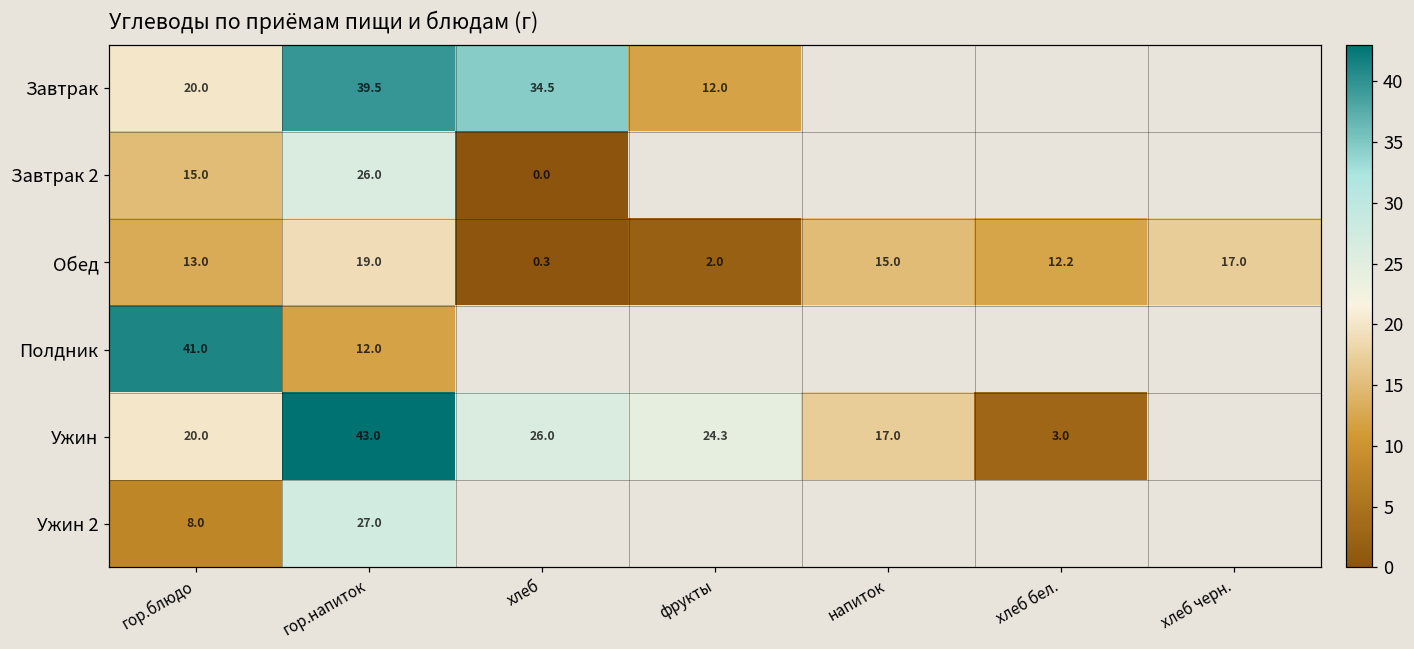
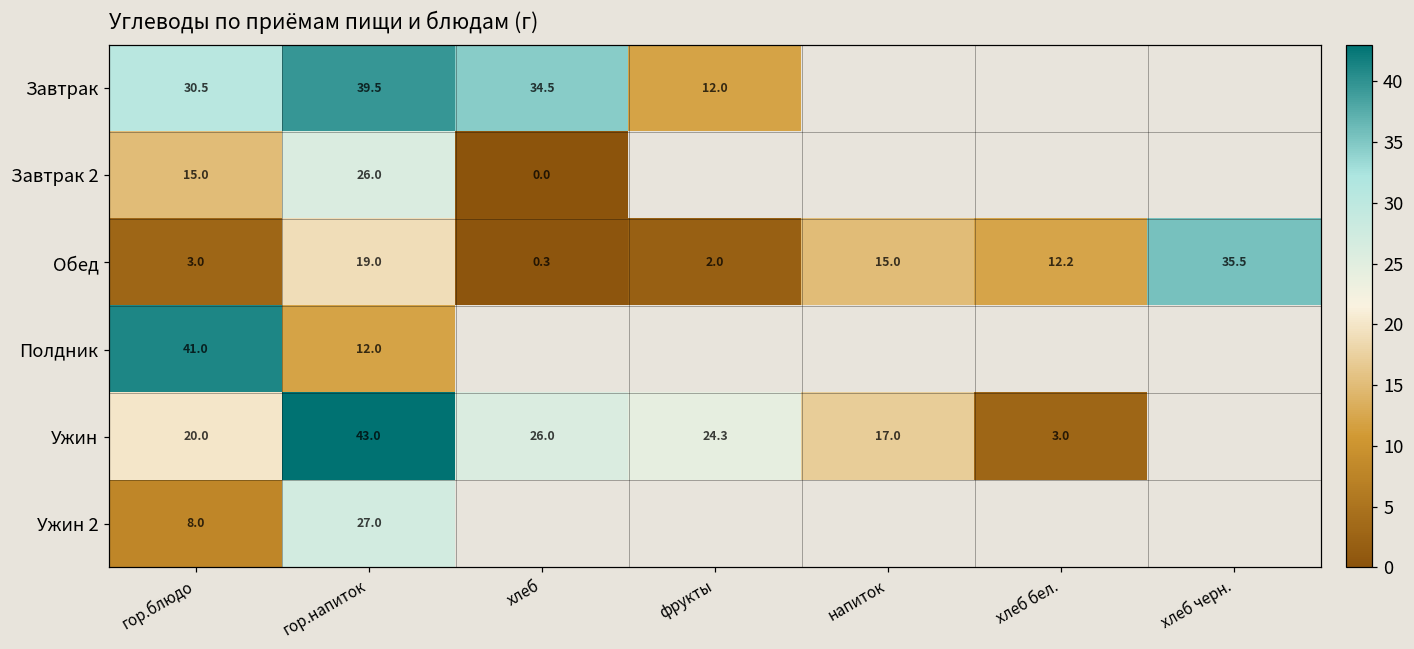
Завтрак, гор.блюдо: 20.0 -> 30.5
Обед, гор.блюдо: 13.0 -> 3.0
Обед, хлеб черн.: 17.0 -> 35.5
